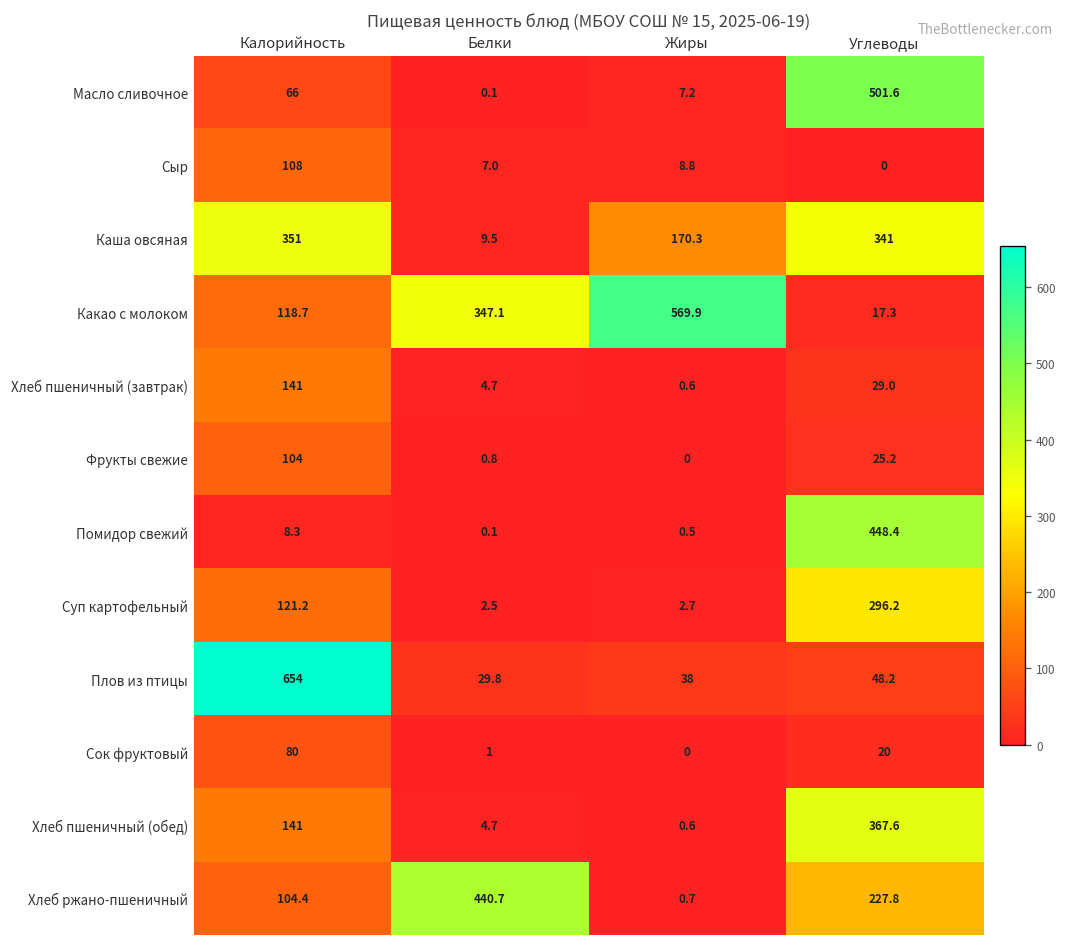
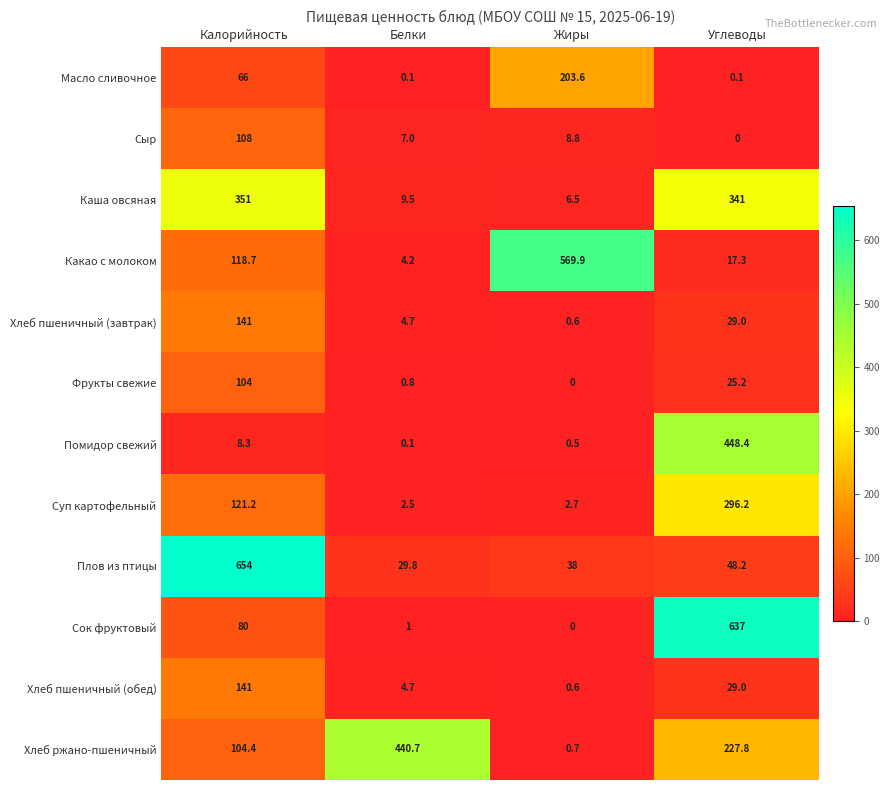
Масло сливочное, Жиры: 7.2 -> 203.6
Масло сливочное, Углеводы: 501.6 -> 0.1
Каша овсяная, Жиры: 170.3 -> 6.5
Какао с молоком, Белки: 347.1 -> 4.2
Сок фруктовый, Углеводы: 20 -> 637
Хлеб пшеничный (обед), Углеводы: 367.6 -> 29.0
